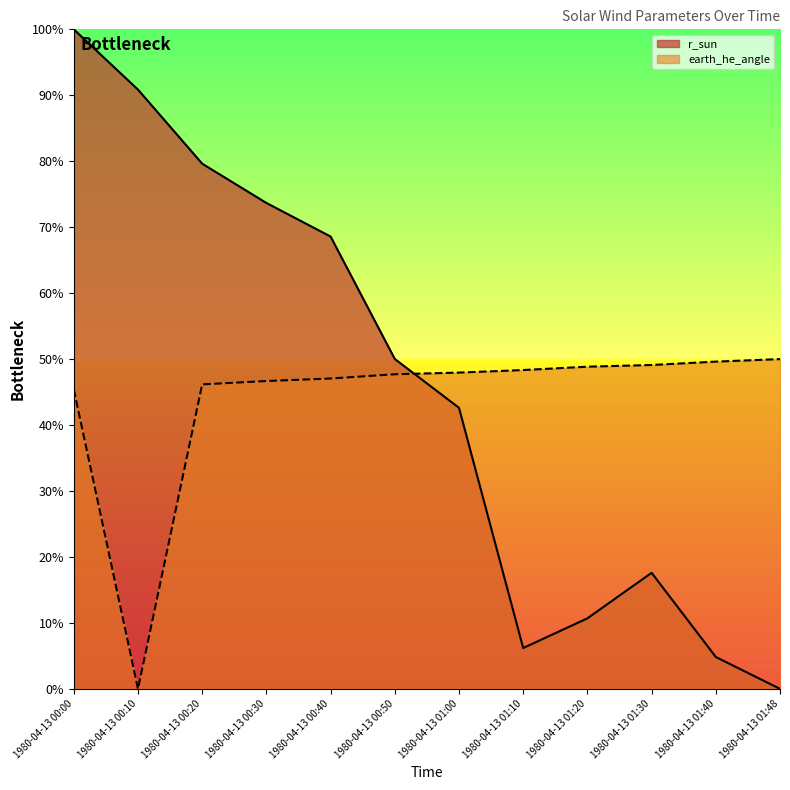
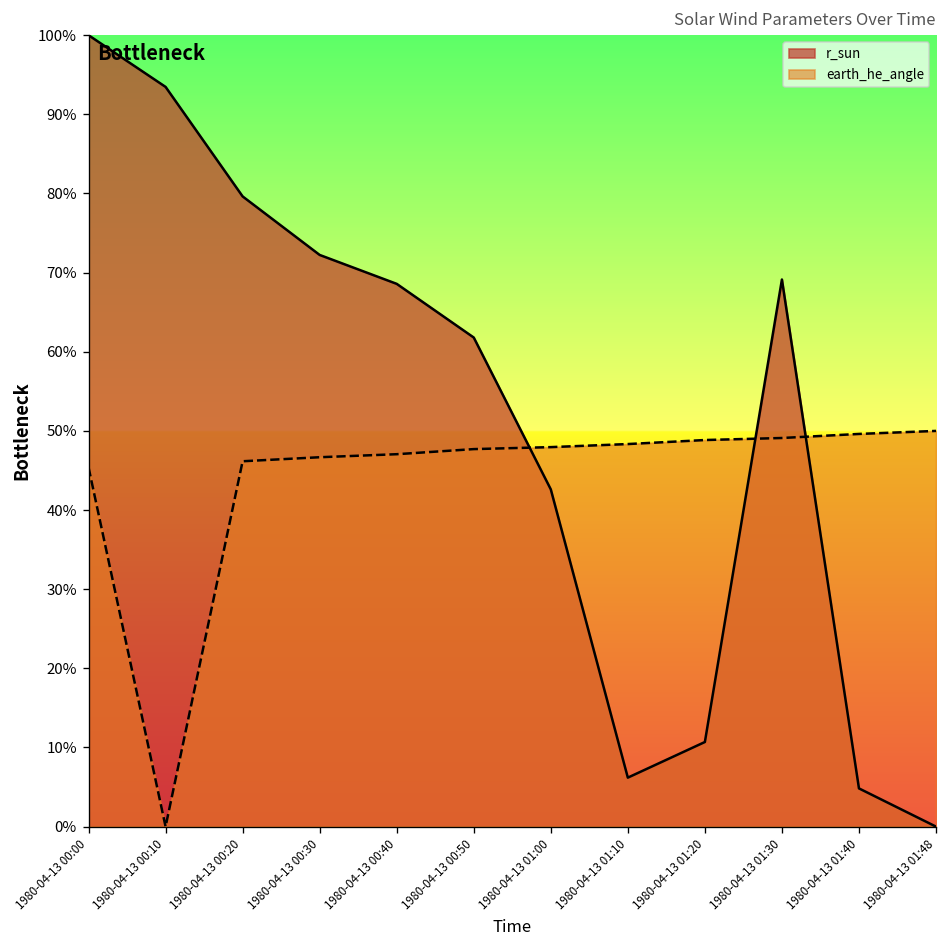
r_sun, 1980-04-13 00:10: 91% -> 93%
r_sun, 1980-04-13 00:30: 74% -> 72%
r_sun, 1980-04-13 00:50: 50% -> 62%
r_sun, 1980-04-13 01:30: 18% -> 69%
